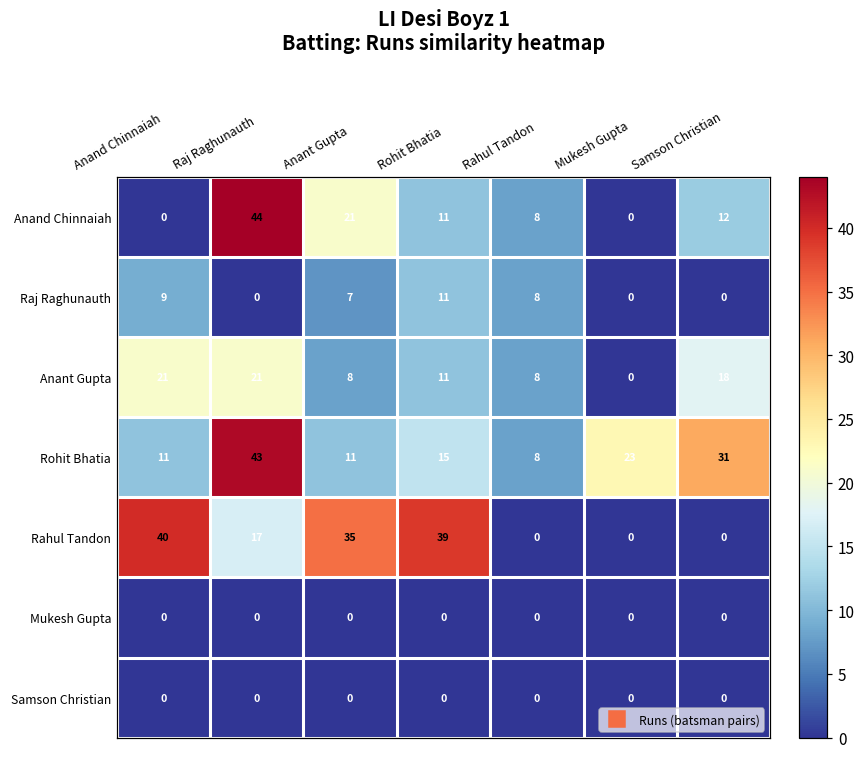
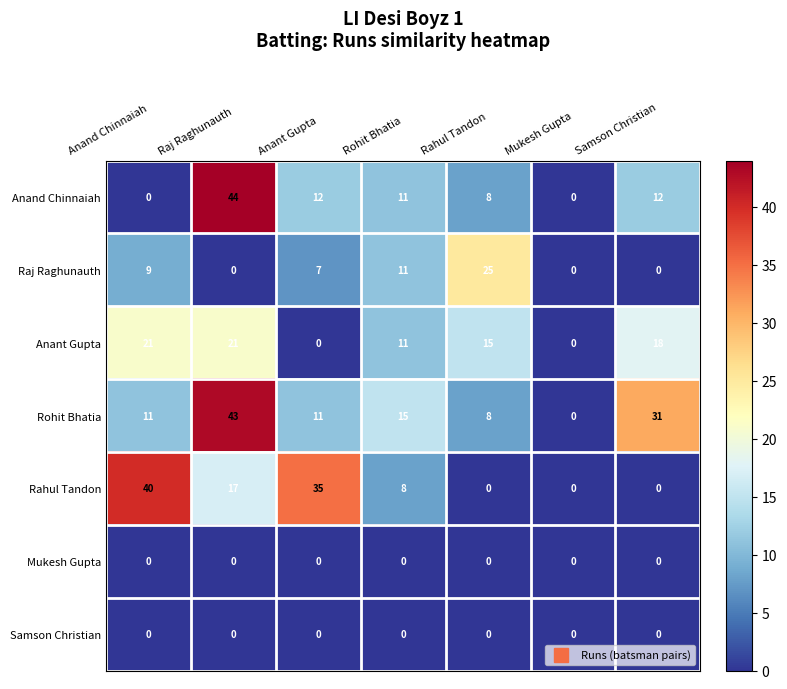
Anand Chinnaiah, Anant Gupta: 21 -> 12
Raj Raghunauth, Rahul Tandon: 8 -> 25
Anant Gupta, Anant Gupta: 8 -> 0
Anant Gupta, Rahul Tandon: 8 -> 15
Rohit Bhatia, Mukesh Gupta: 23 -> 0
Rahul Tandon, Rohit Bhatia: 39 -> 8
